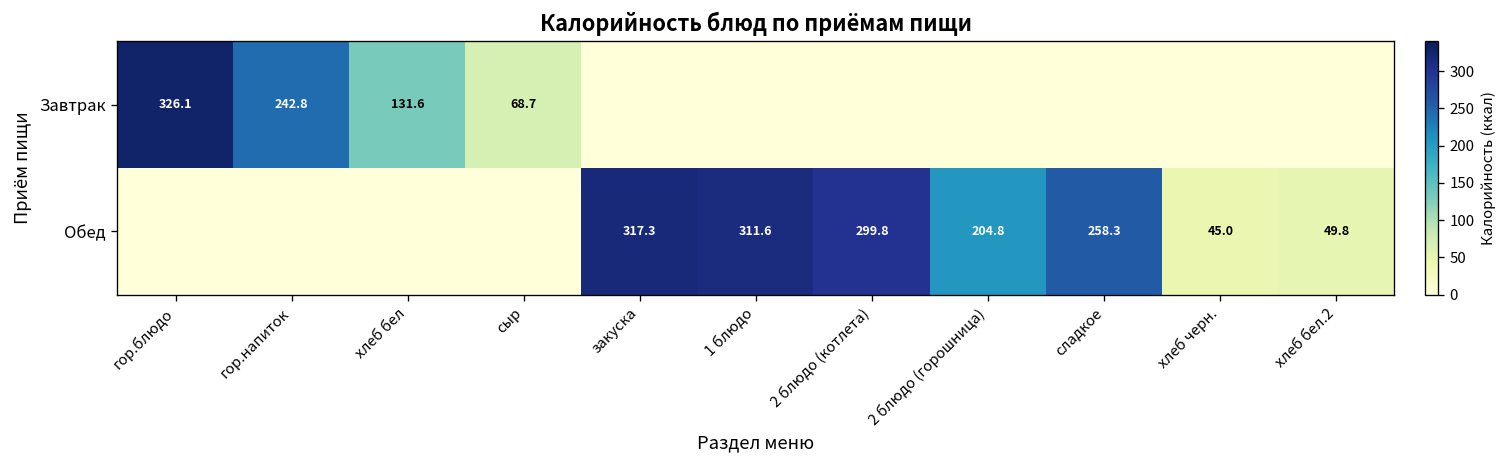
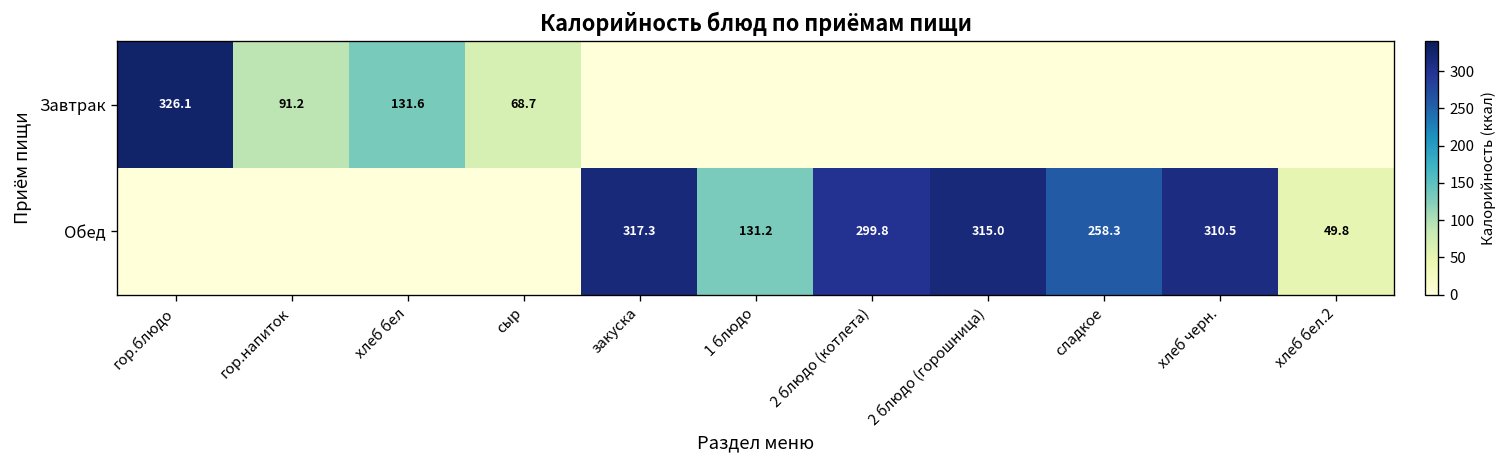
Завтрак, гор.напиток: 242.8 -> 91.2
Обед, 1 блюдо: 311.6 -> 131.2
Обед, 2 блюдо (горошница): 204.8 -> 315.0
Обед, хлеб черн.: 45.0 -> 310.5
